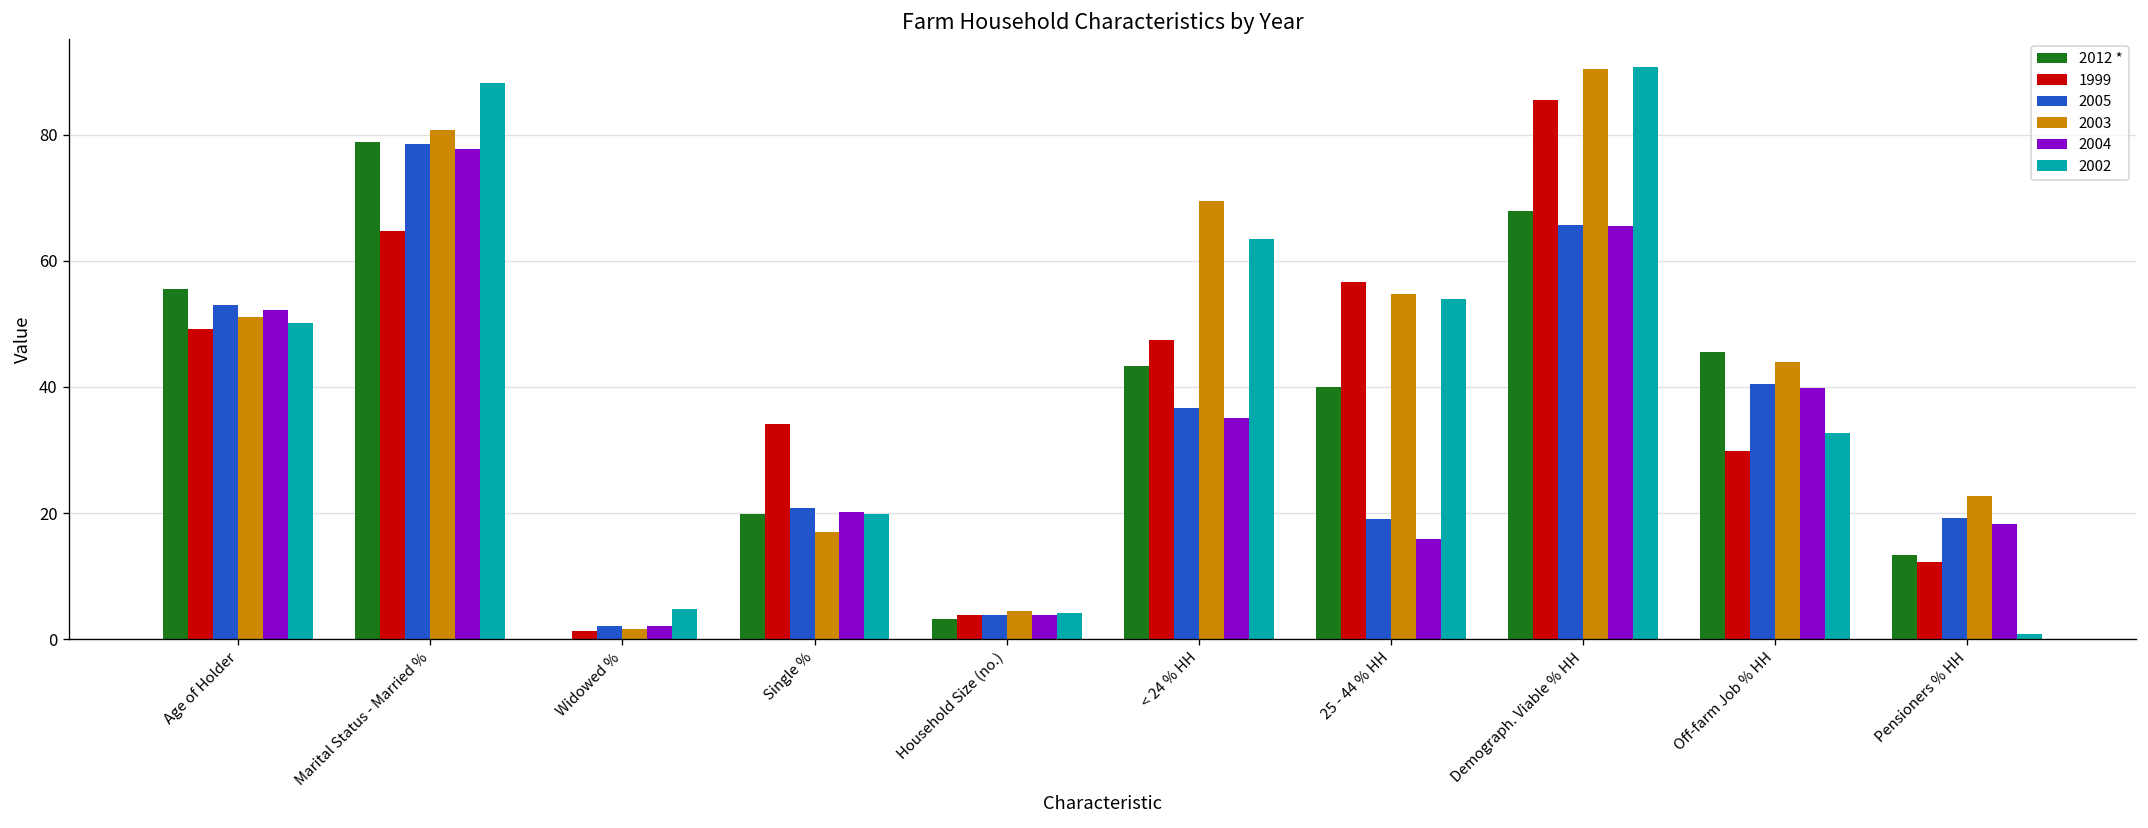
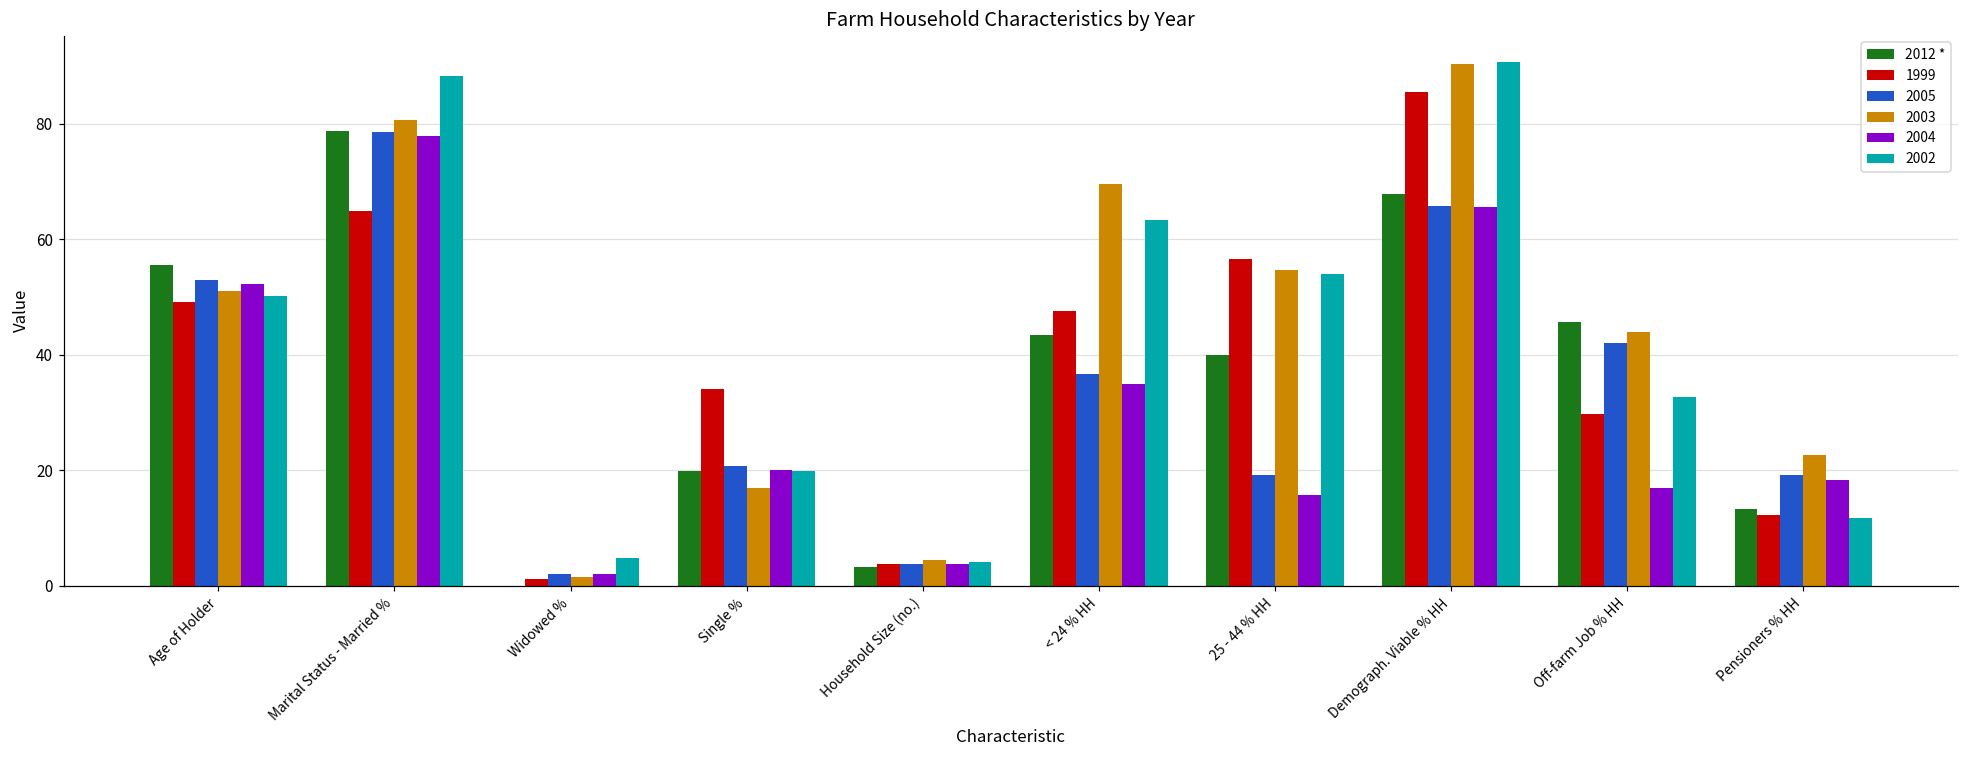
2005, Off-farm Job % HH: 41 -> 42
2004, Off-farm Job % HH: 40 -> 17
2002, Pensioners % HH: 1 -> 12
